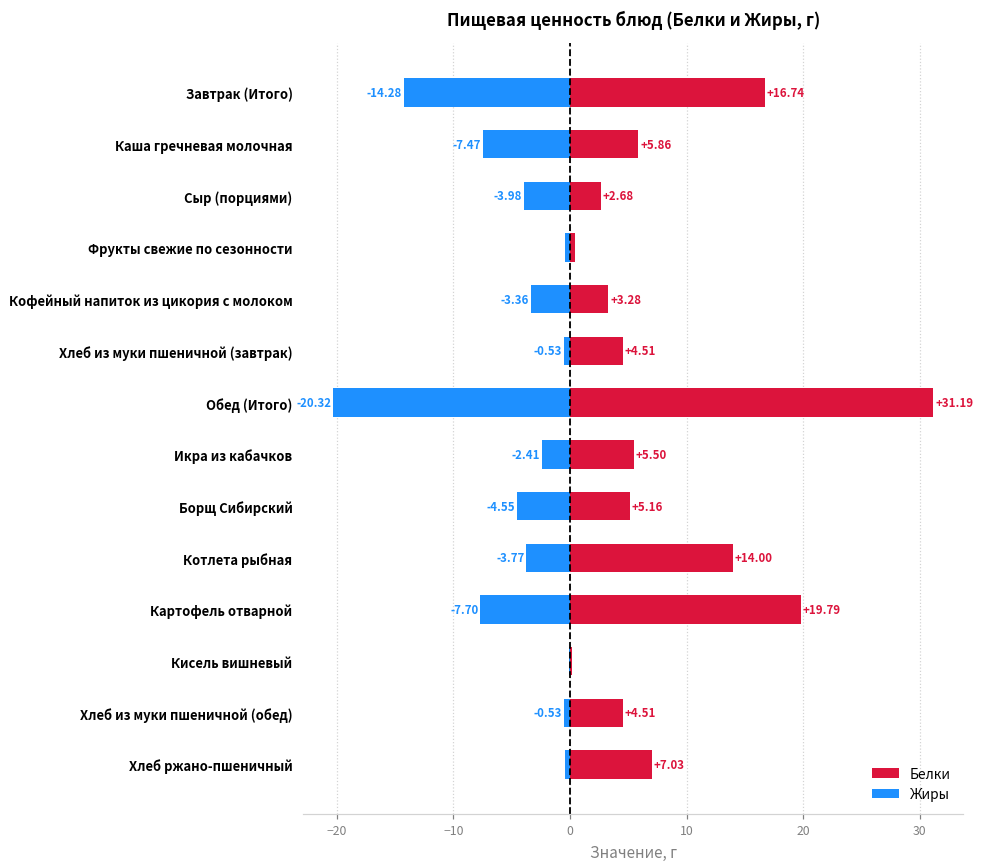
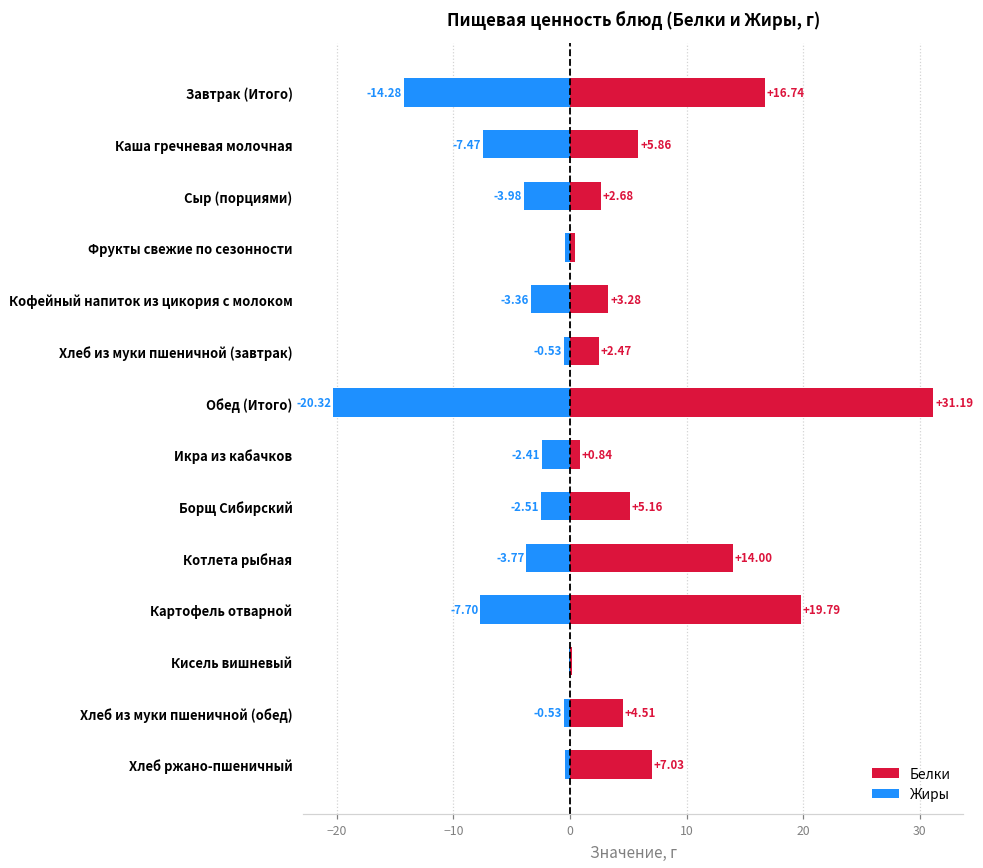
Белки, Хлеб из муки пшеничной (завтрак): +4.51 -> +2.47
Белки, Икра из кабачков: +5.50 -> +0.84
Жиры, Борщ Сибирский: -4.55 -> -2.51
